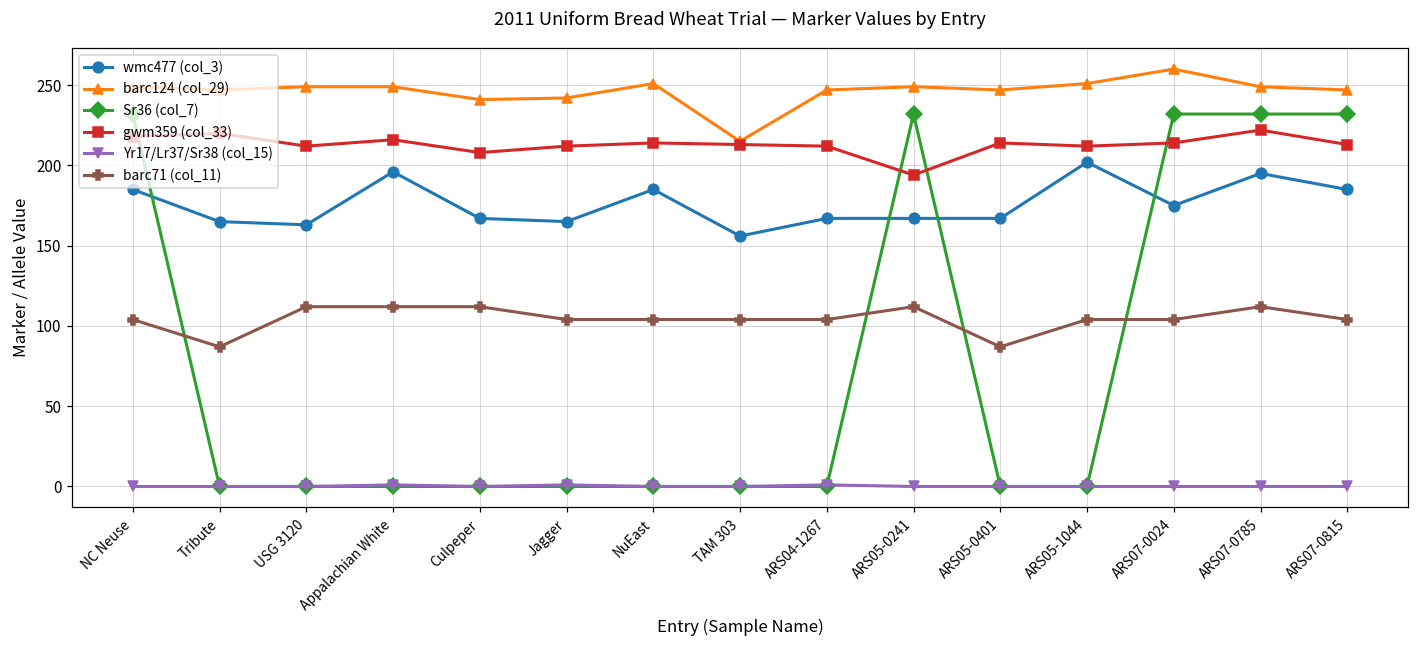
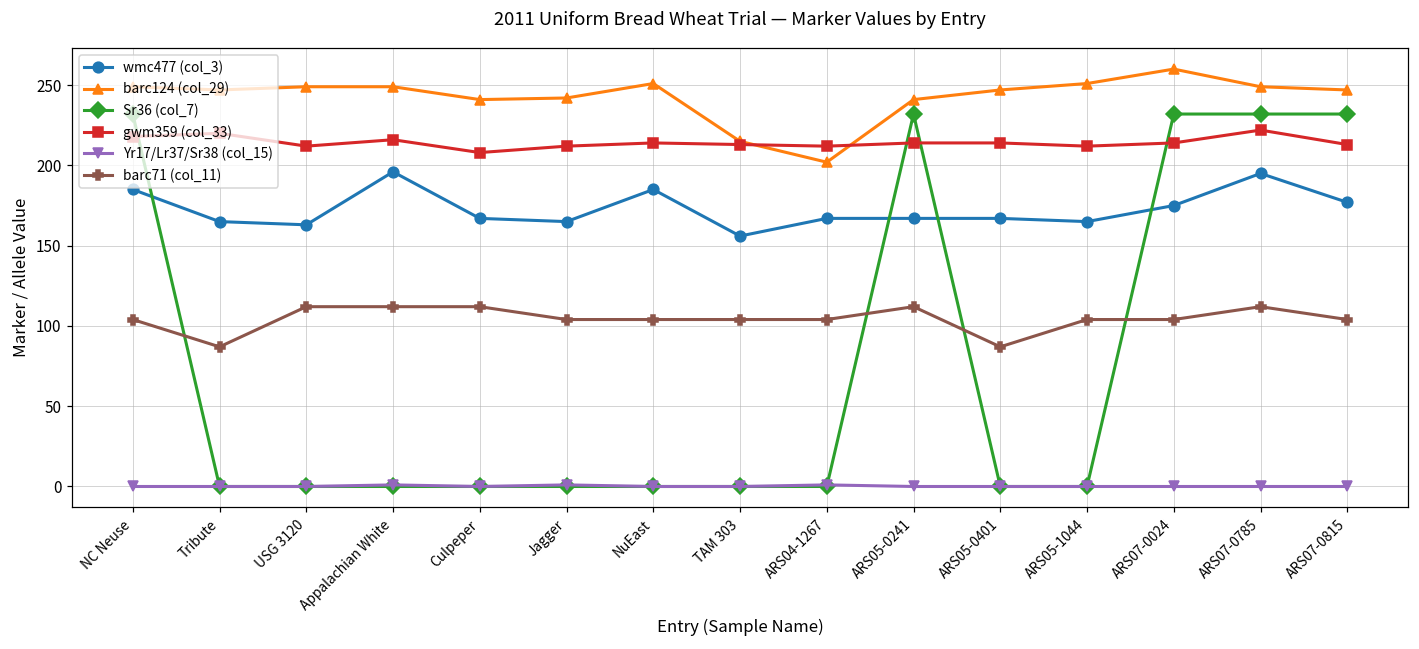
barc124 (col_29), ARS04-1267: 247 -> 202
barc124 (col_29), ARS05-0241: 249 -> 241
gwm359 (col_33), ARS05-0241: 194 -> 214
wmc477 (col_3), ARS05-1044: 202 -> 165
wmc477 (col_3), ARS07-0815: 185 -> 177
